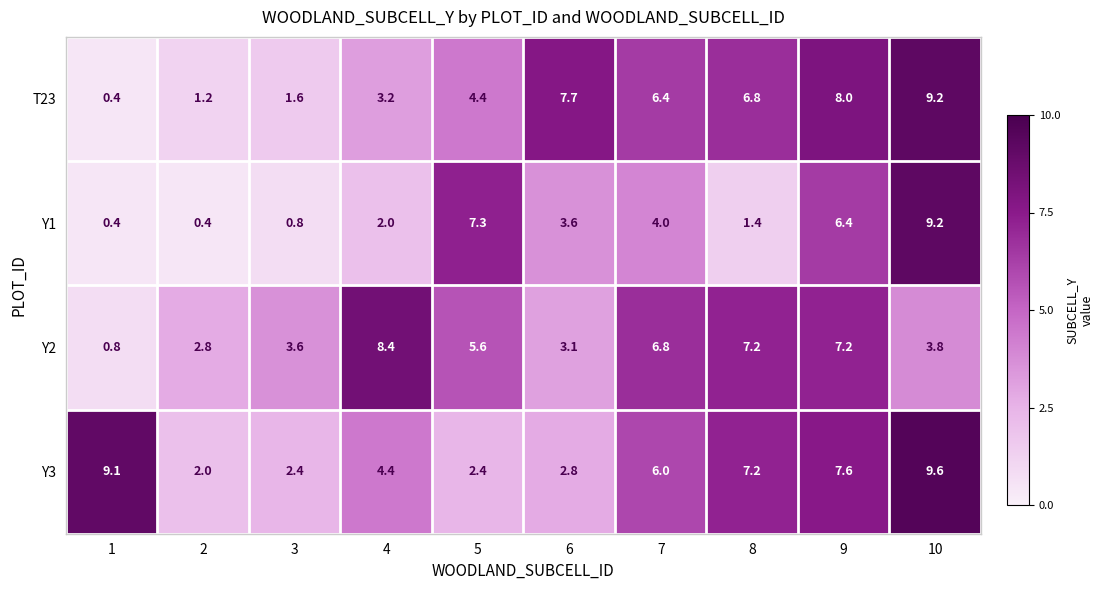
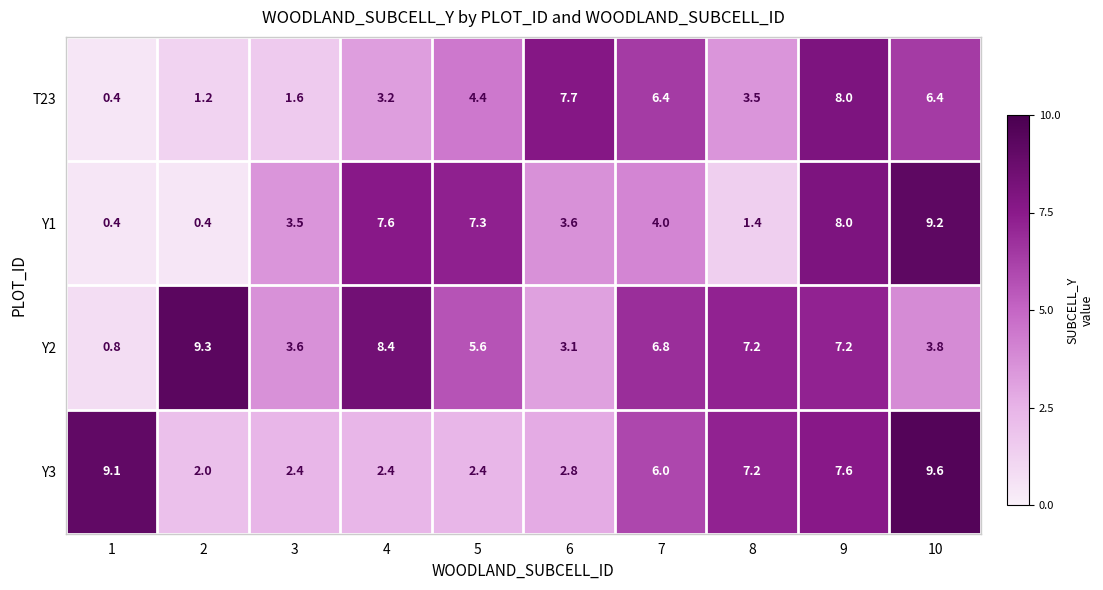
T23, 8: 6.8 -> 3.5
T23, 10: 9.2 -> 6.4
Y1, 3: 0.8 -> 3.5
Y1, 4: 2.0 -> 7.6
Y1, 9: 6.4 -> 8.0
Y2, 2: 2.8 -> 9.3
Y3, 4: 4.4 -> 2.4
